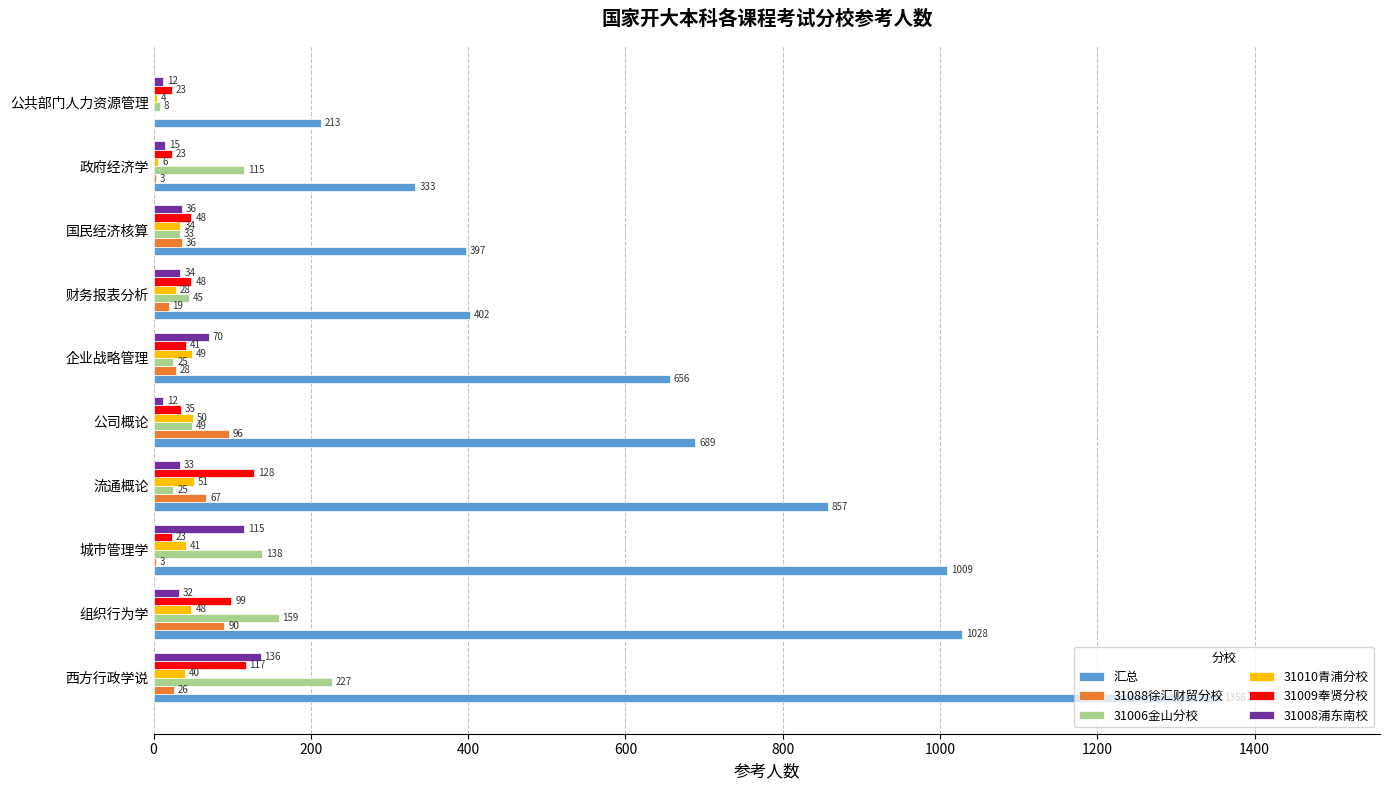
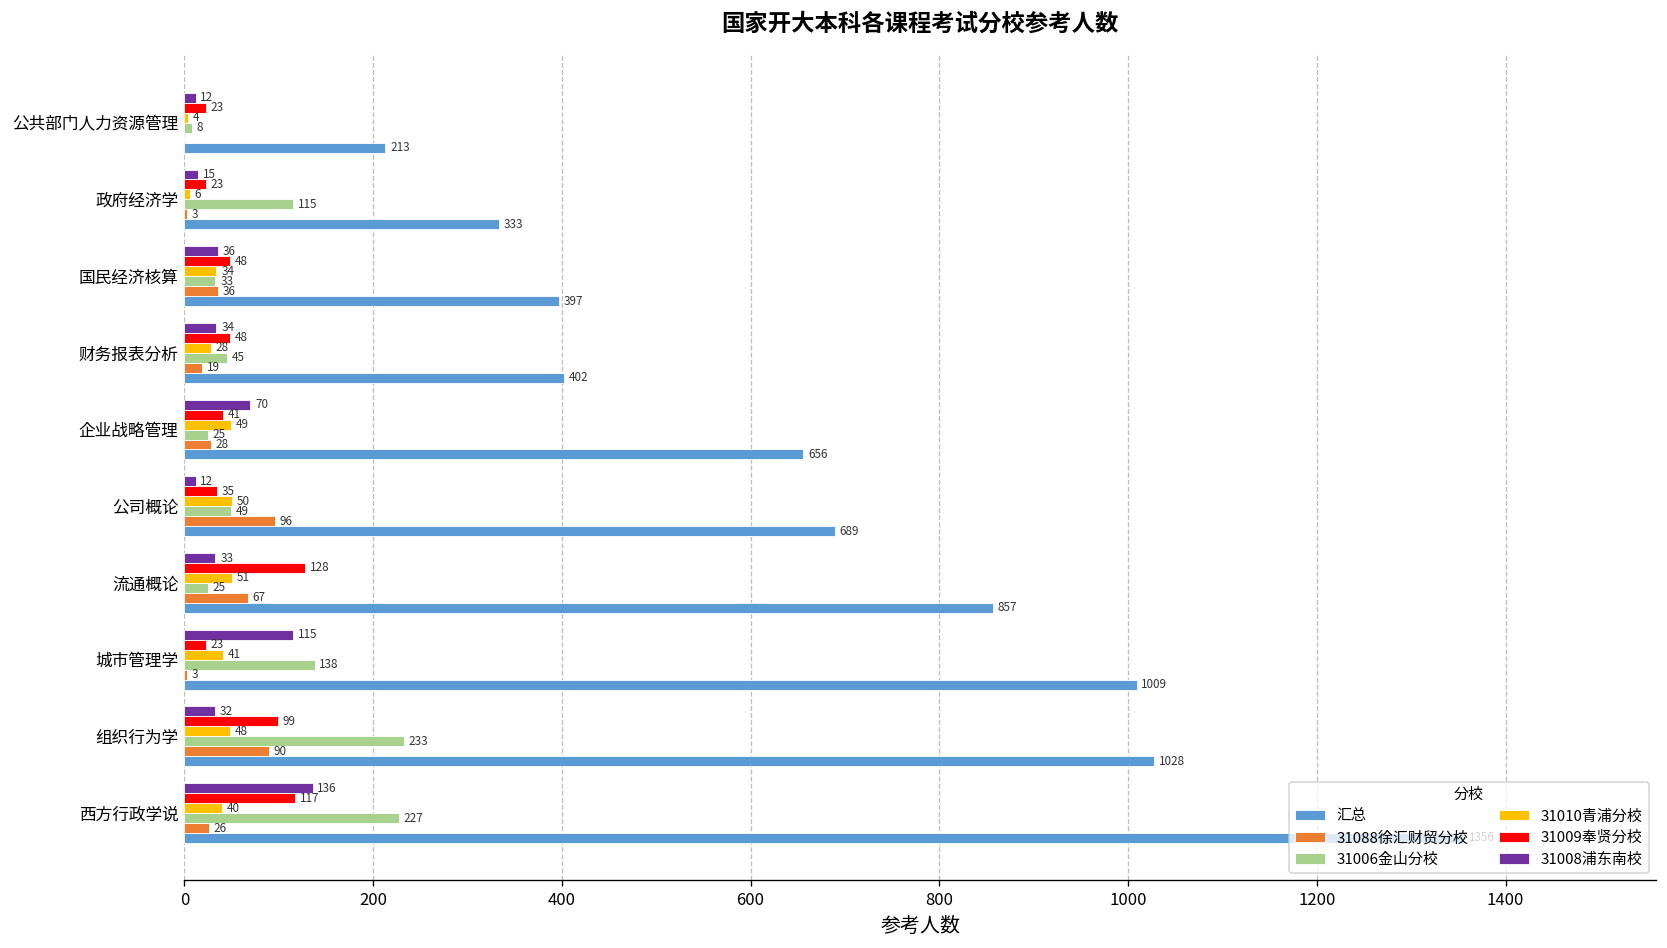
31006金山分校, 组织行为学: 159 -> 233
